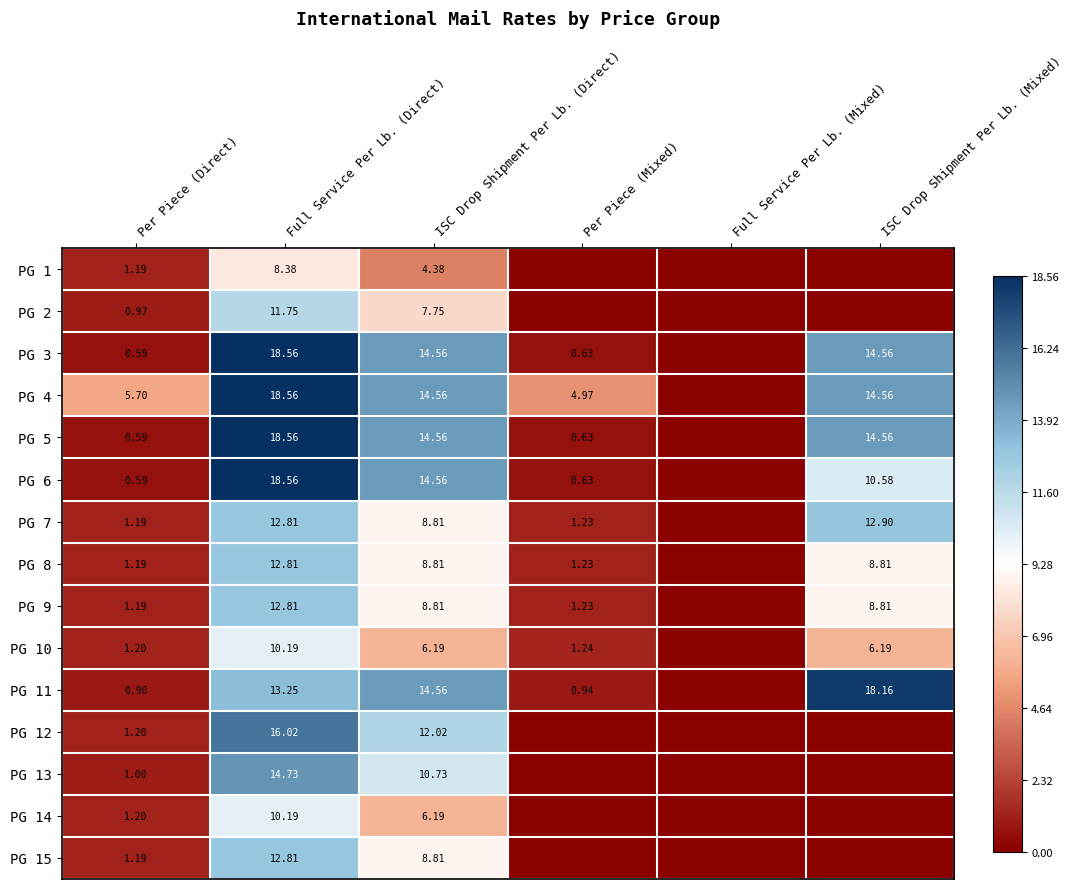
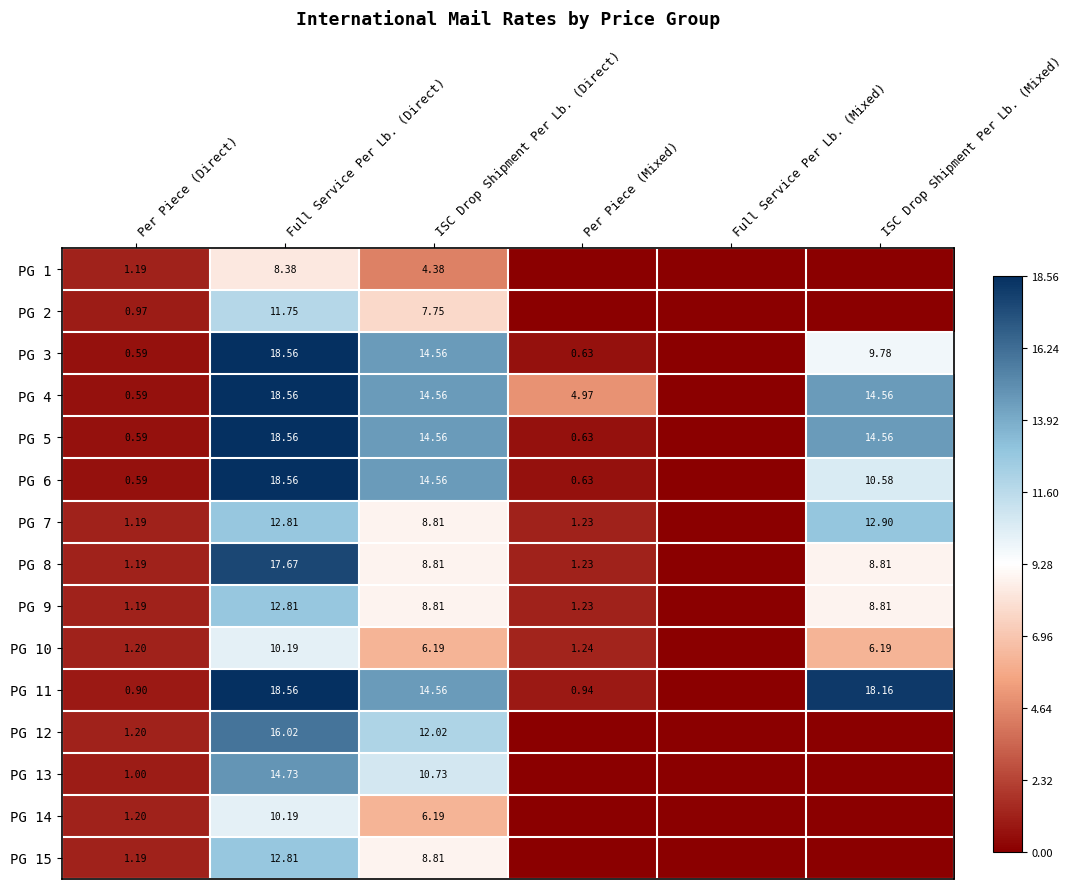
PG 3, ISC Drop Shipment Per Lb. (Mixed): 14.56 -> 9.78
PG 4, Per Piece (Direct): 5.70 -> 0.59
PG 8, Full Service Per Lb. (Direct): 12.81 -> 17.67
PG 11, Full Service Per Lb. (Direct): 13.25 -> 18.56
